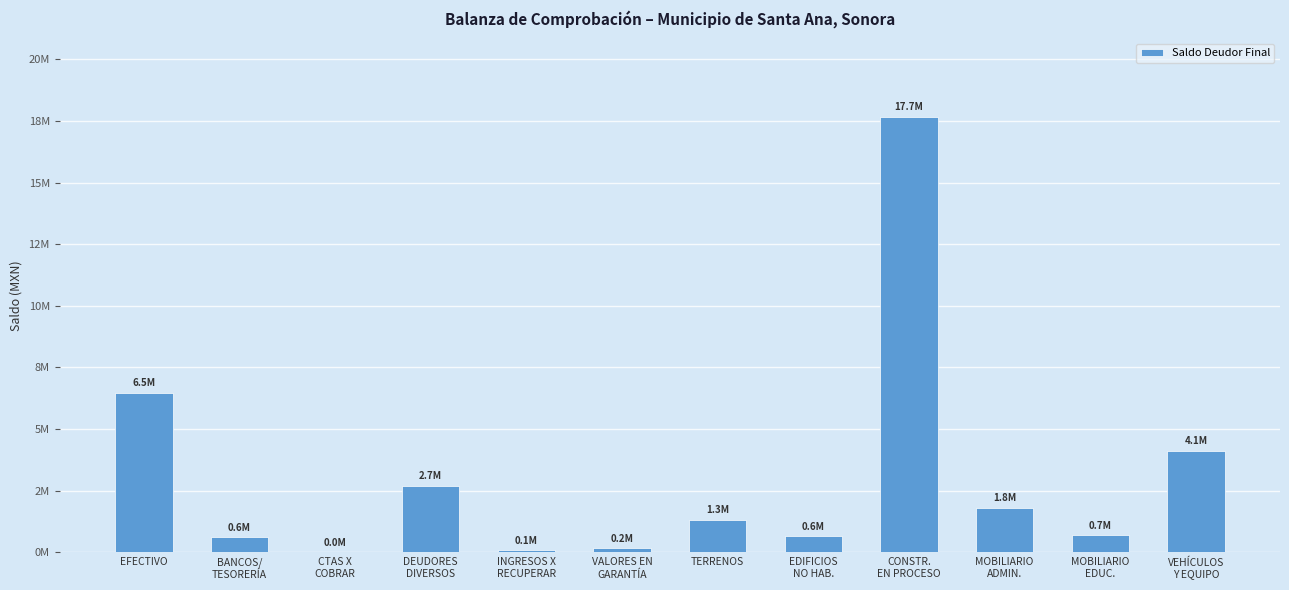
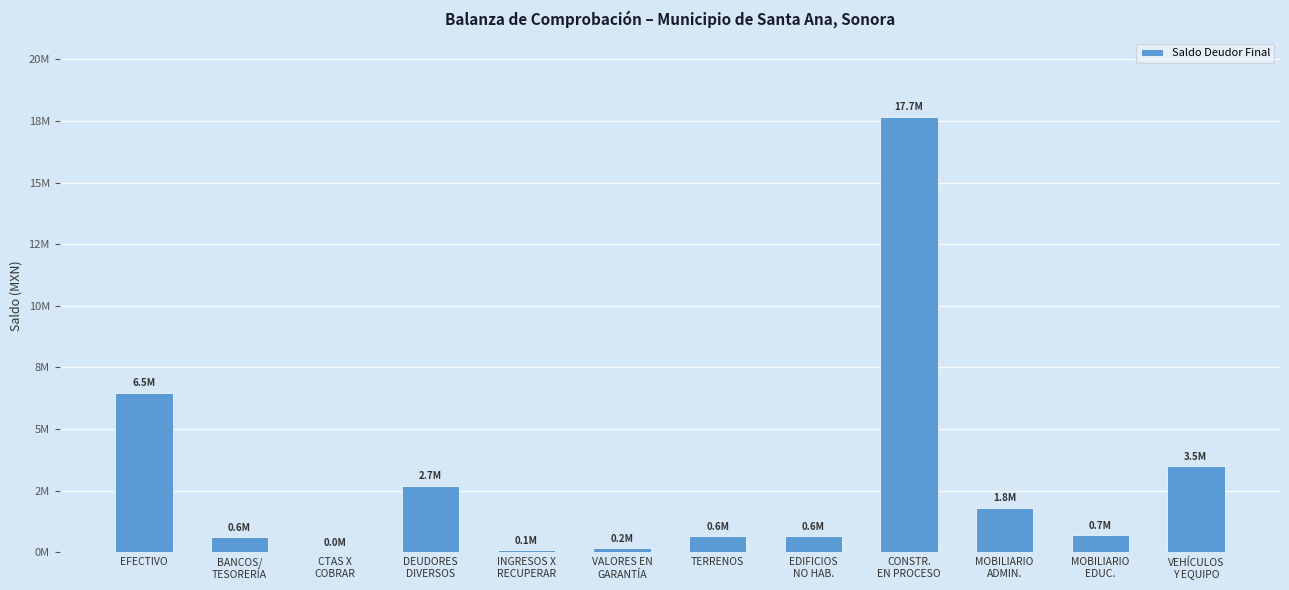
TERRENOS: 1.3M -> 0.6M
VEHÍCULOS Y EQUIPO: 4.1M -> 3.5M
